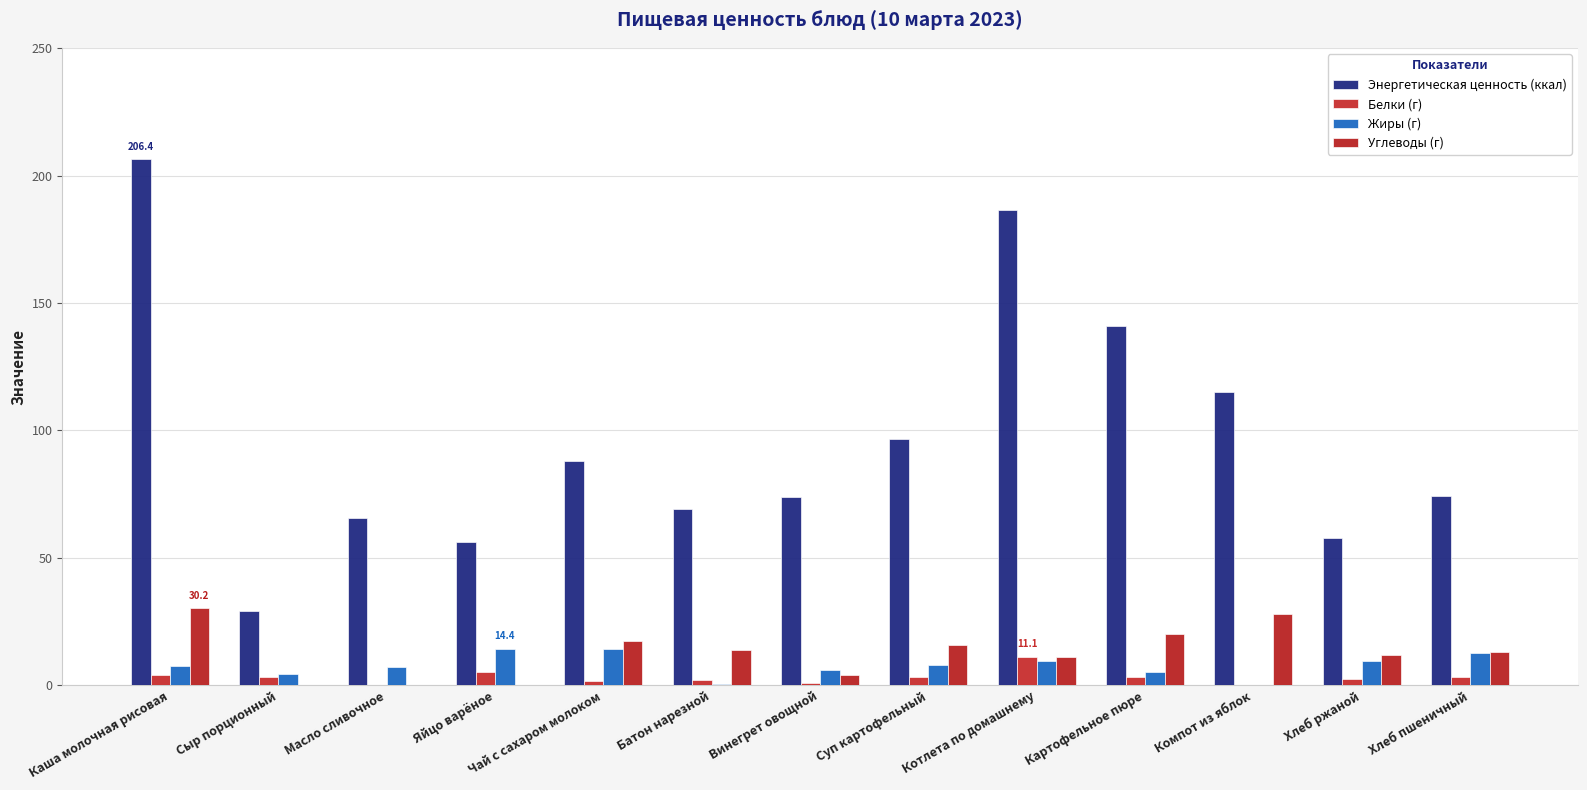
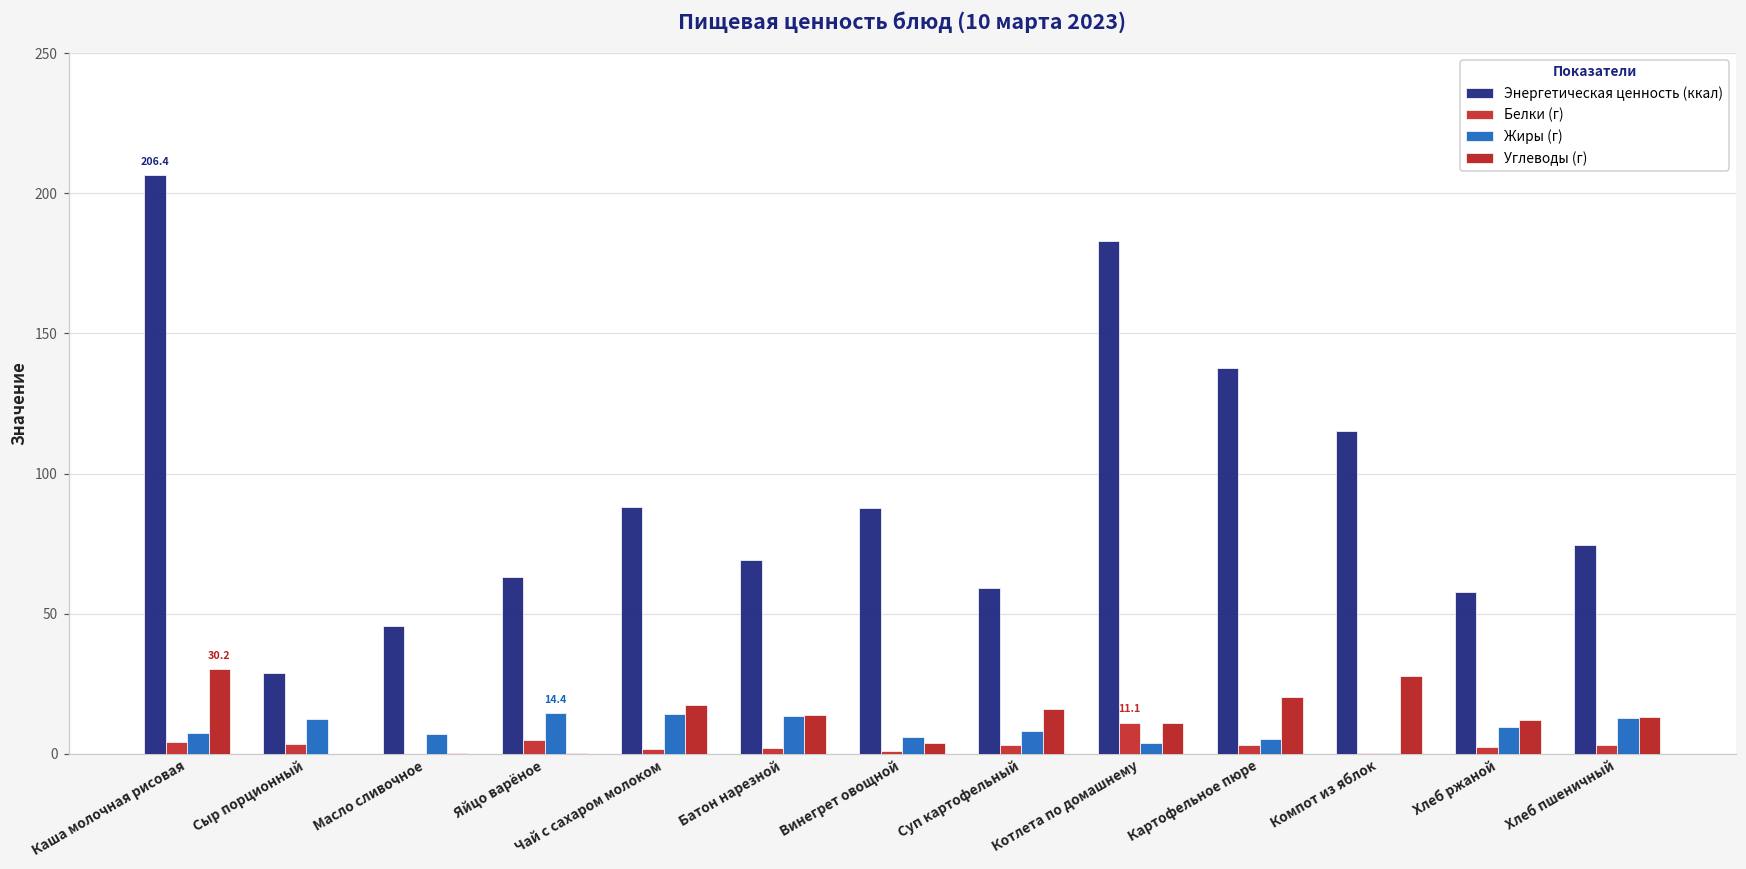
Жиры (г), Сыр порционный: 4 -> 13
Энергетическая ценность (ккал), Масло сливочное: 66 -> 46
Энергетическая ценность (ккал), Яйцо варёное: 56 -> 63
Жиры (г), Батон нарезной: 1 -> 14
Энергетическая ценность (ккал), Винегрет овощной: 74 -> 88
Энергетическая ценность (ккал), Суп картофельный: 97 -> 59
Энергетическая ценность (ккал), Котлета по домашнему: 187 -> 183
Жиры (г), Котлета по домашнему: 10 -> 4
Энергетическая ценность (ккал), Картофельное пюре: 141 -> 138
